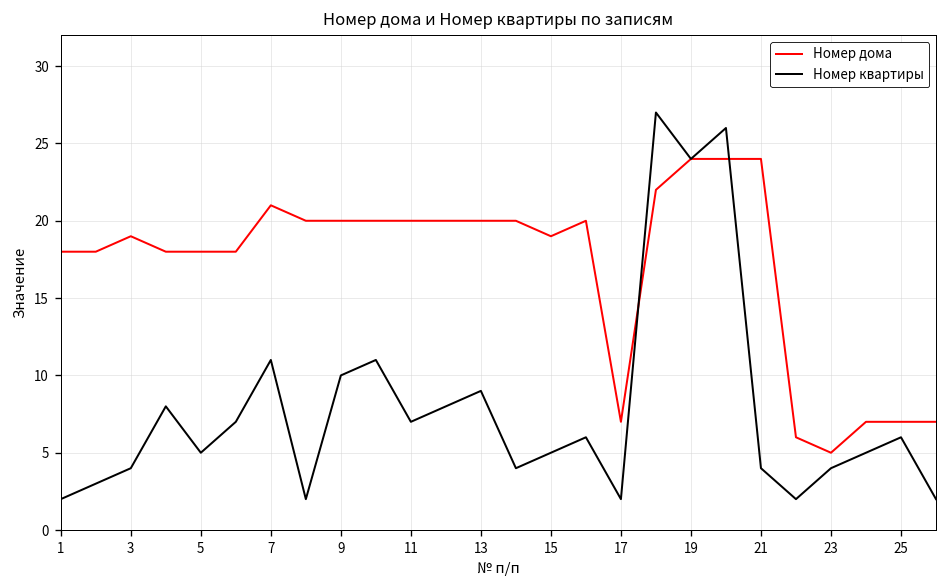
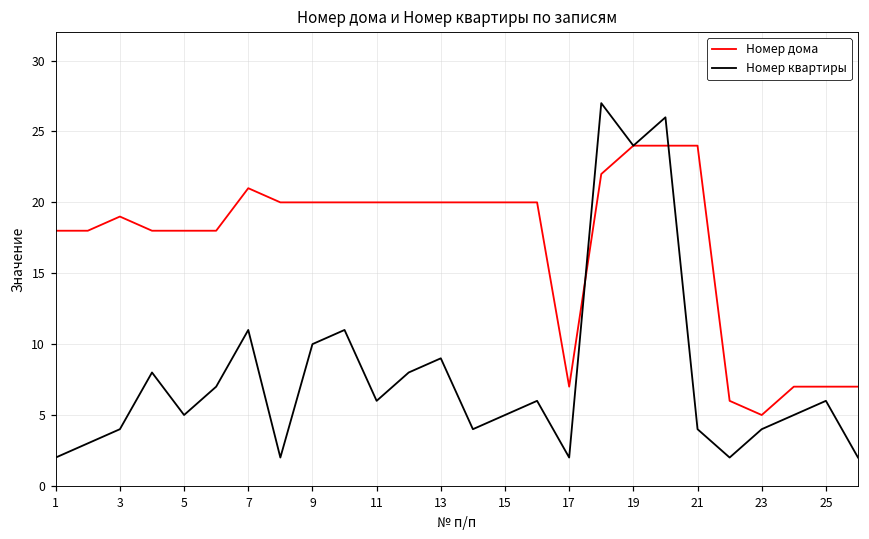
Номер квартиры, 11: 7 -> 6
Номер дома, 15: 19 -> 20
